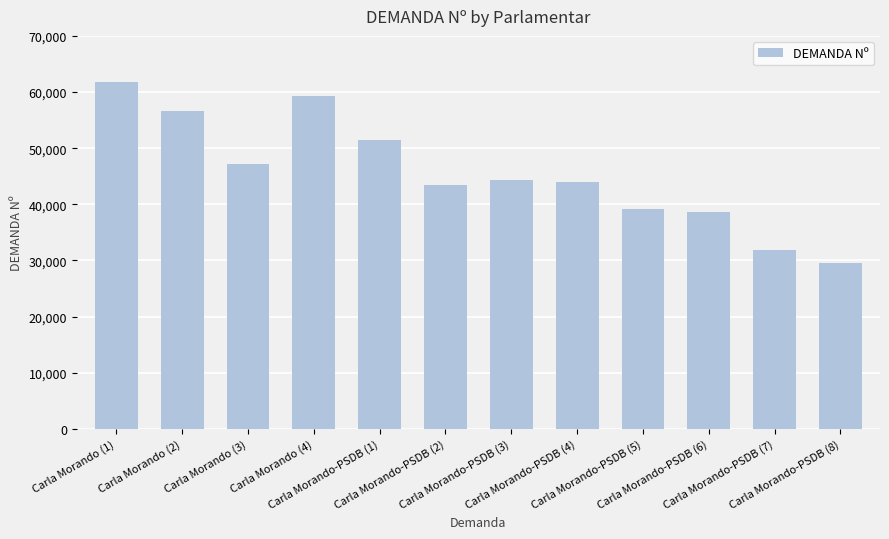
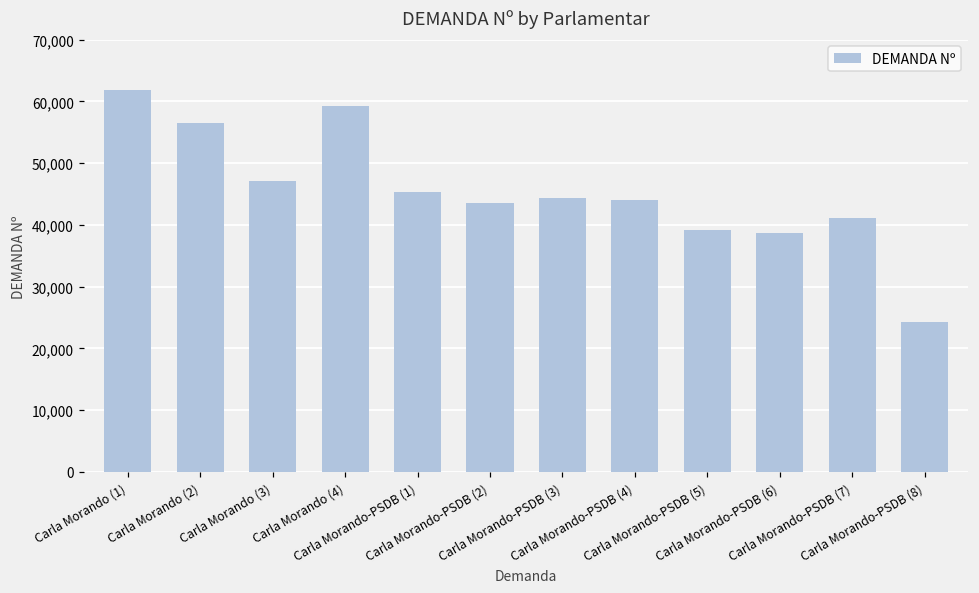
Carla Morando-PSDB (1): 51,000 -> 45,000
Carla Morando-PSDB (7): 32,000 -> 41,000
Carla Morando-PSDB (8): 30,000 -> 24,000
